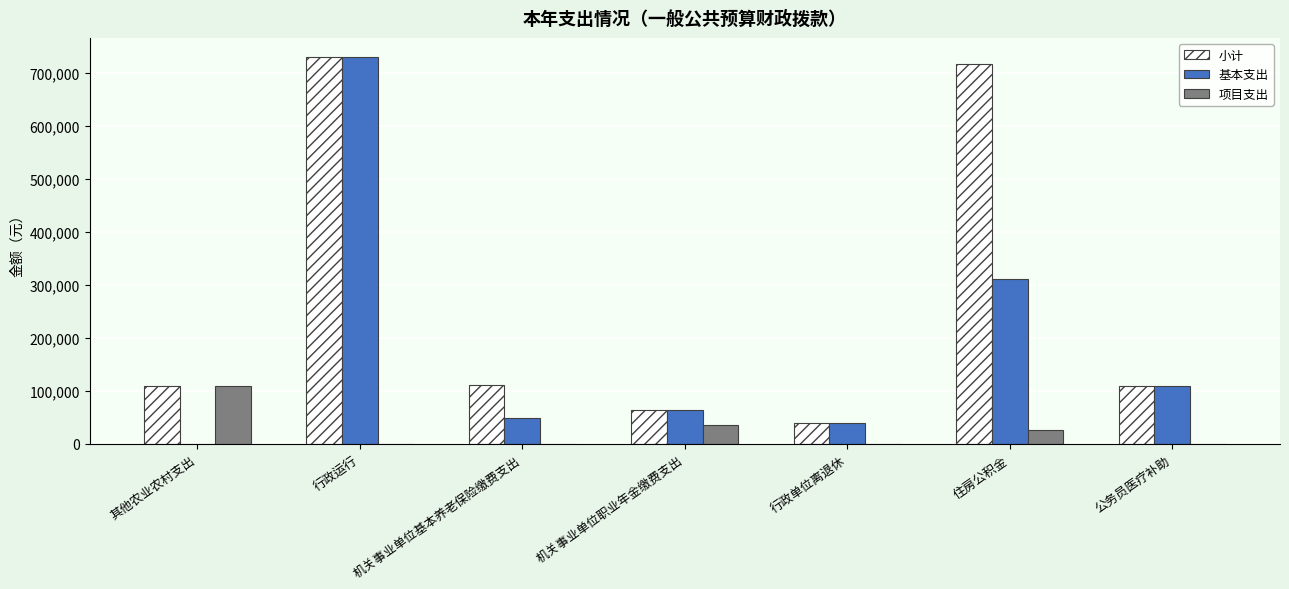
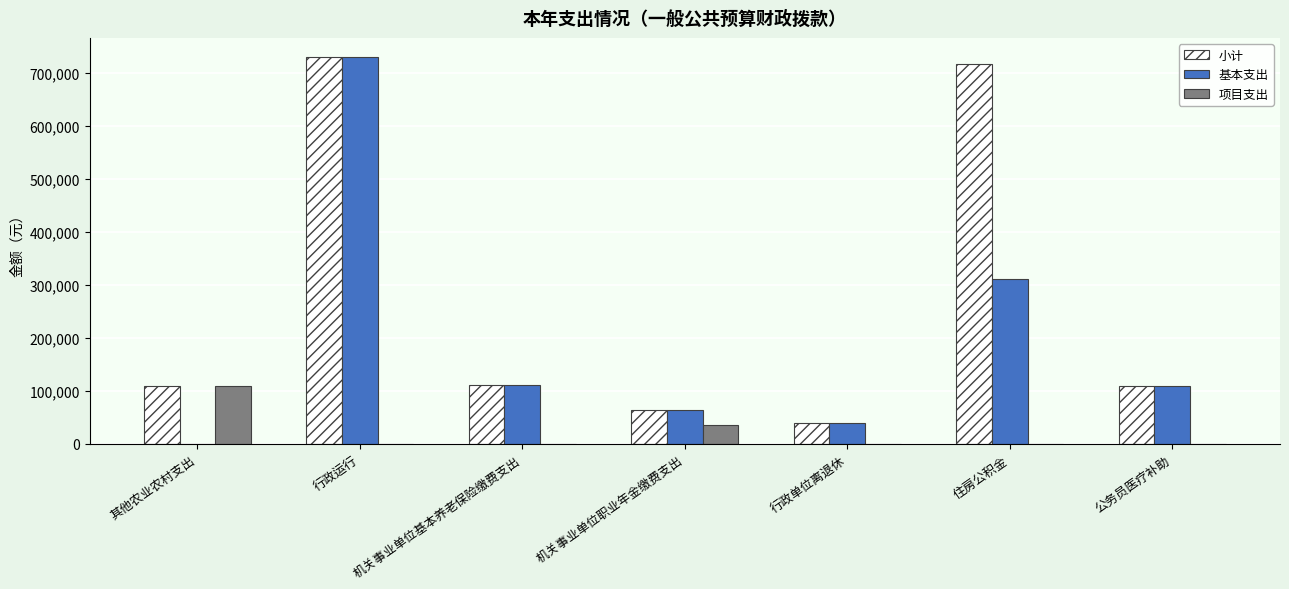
基本支出, 机关事业单位基本养老保险缴费支出: 50,000 -> 110,000
项目支出, 住房公积金: 30,000 -> 0
